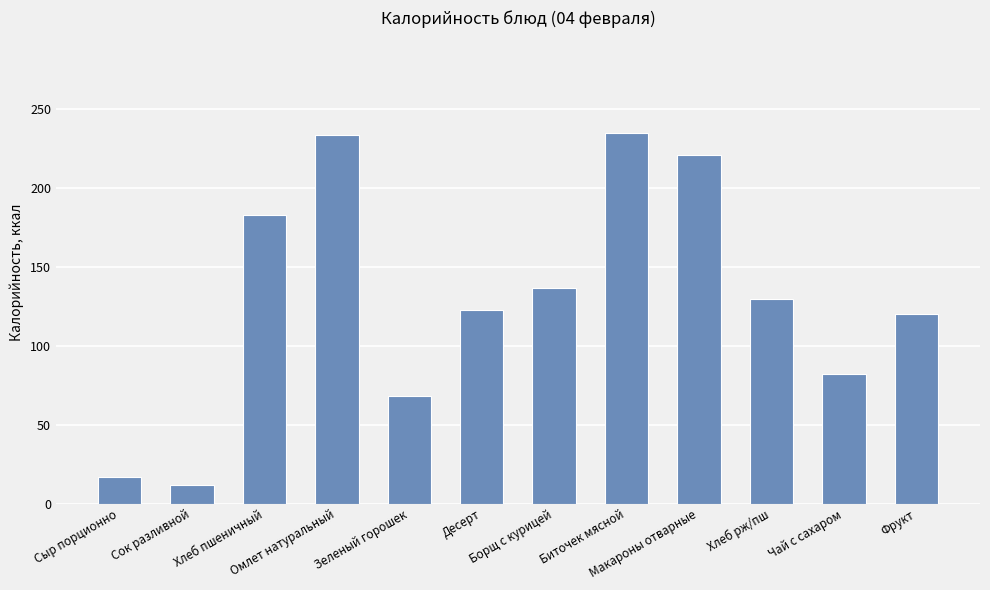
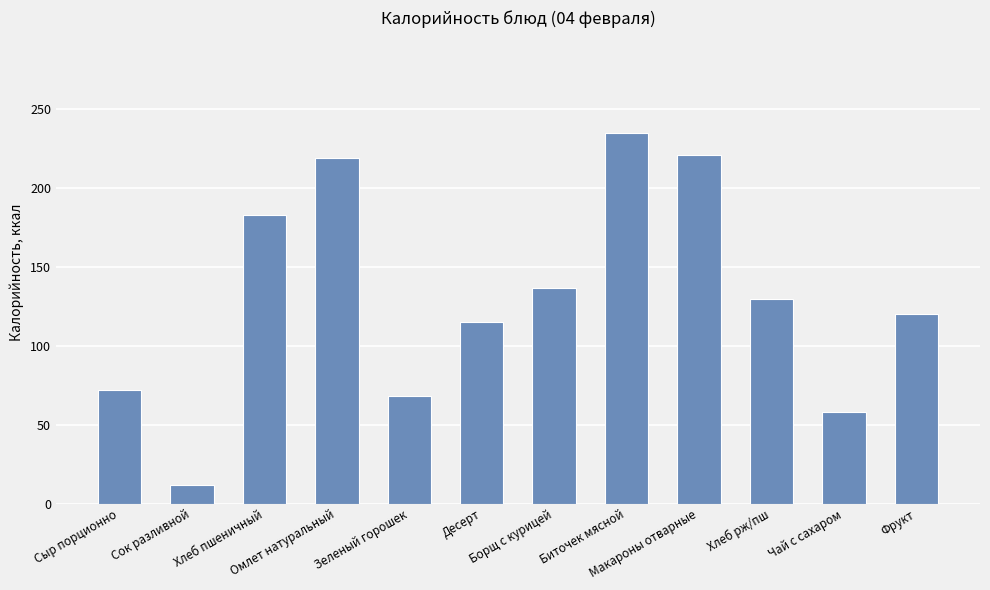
Сыр порционно: 17 -> 72
Омлет натуральный: 234 -> 219
Десерт: 123 -> 115
Чай с сахаром: 82 -> 58
